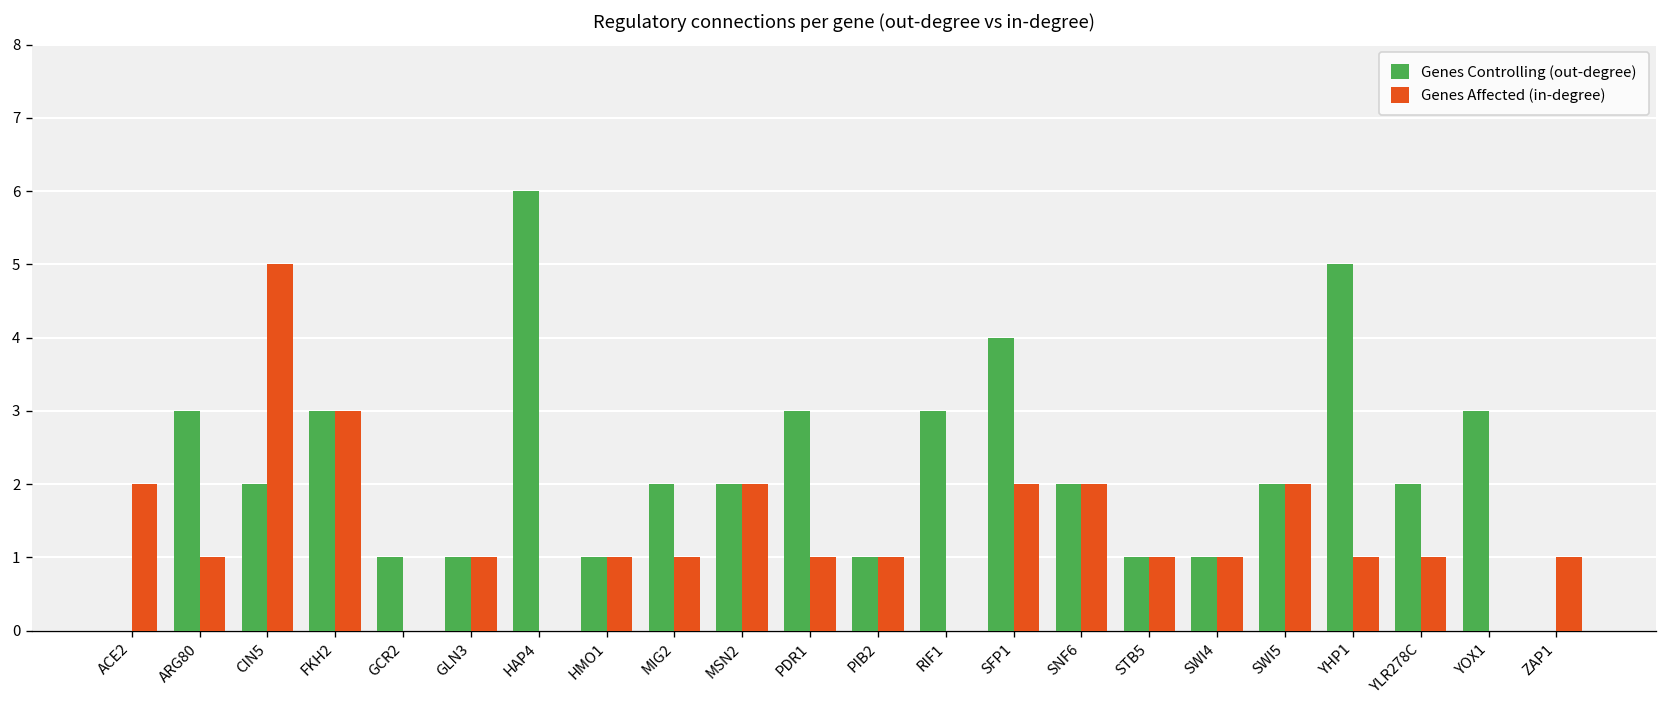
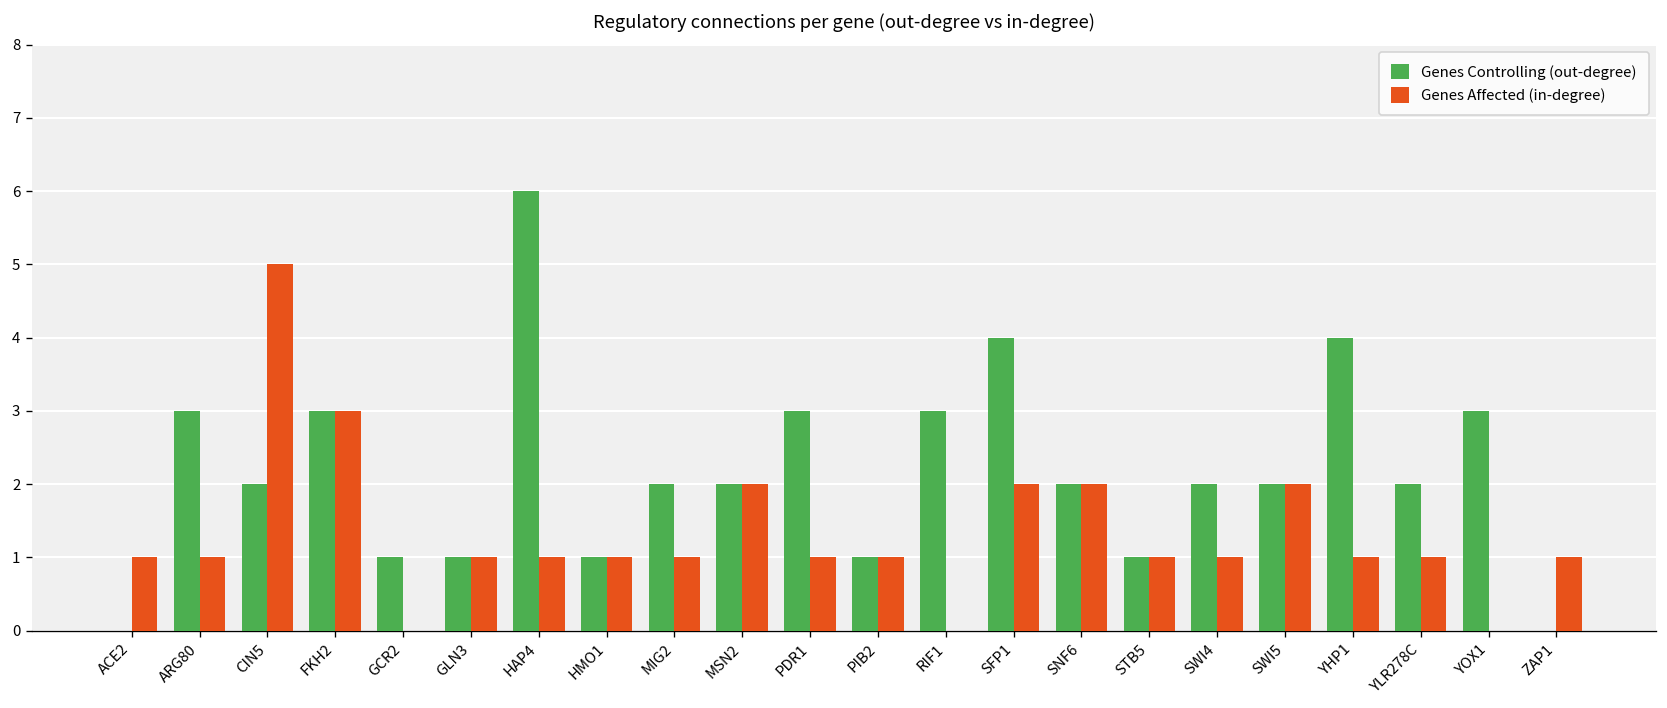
Genes Affected (in-degree), ACE2: 2 -> 1
Genes Affected (in-degree), HAP4: 0 -> 1
Genes Controlling (out-degree), SWI4: 1 -> 2
Genes Controlling (out-degree), YHP1: 5 -> 4
